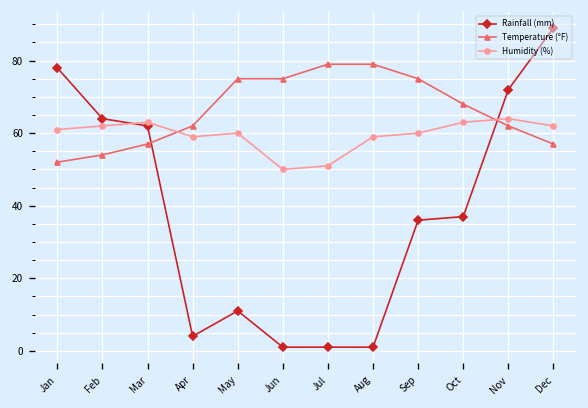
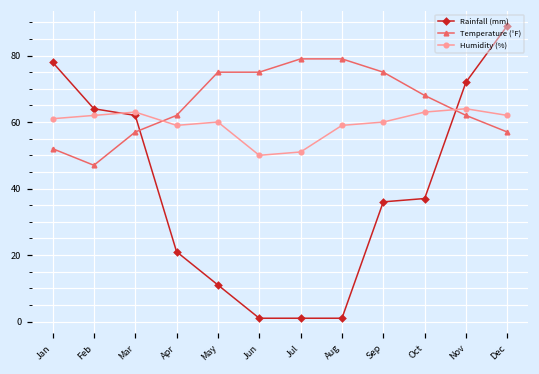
Temperature (°F), Feb: 54 -> 47
Rainfall (mm), Apr: 4 -> 21
